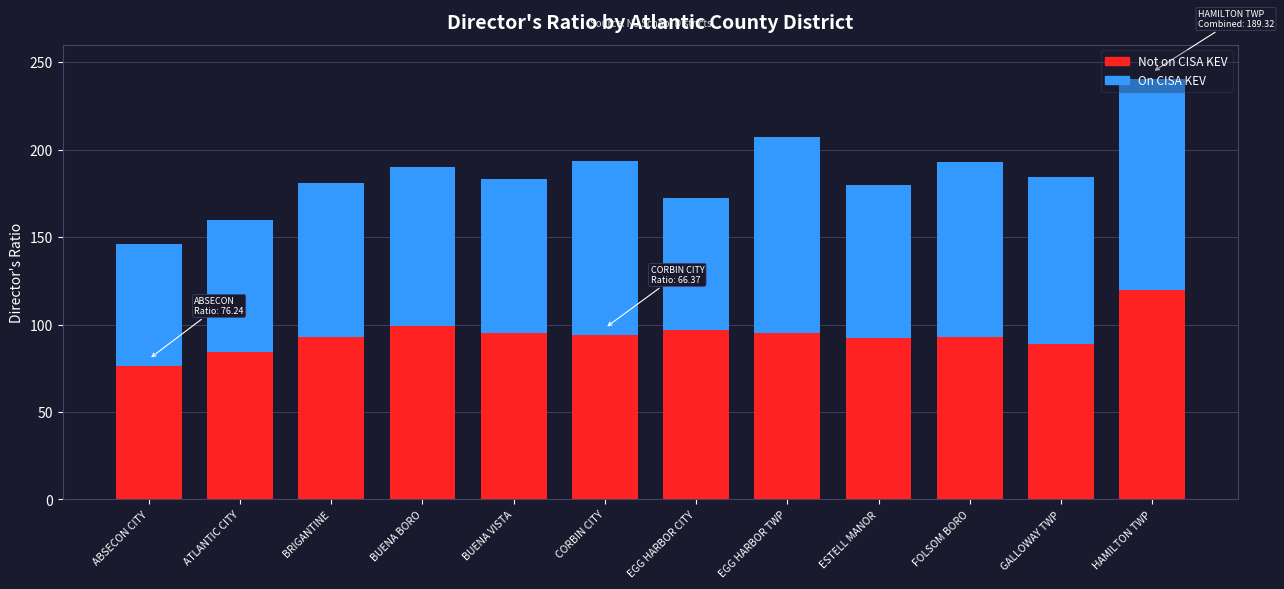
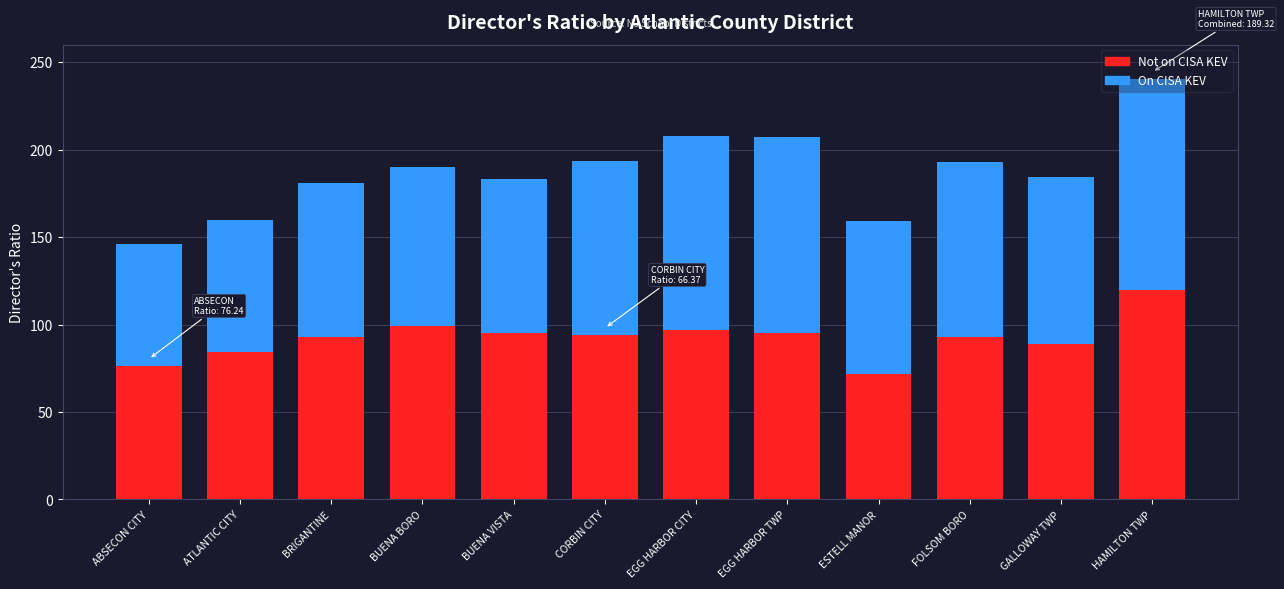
On CISA KEV, EGG HARBOR CITY: 75 -> 111
Not on CISA KEV, ESTELL MANOR: 92 -> 72
